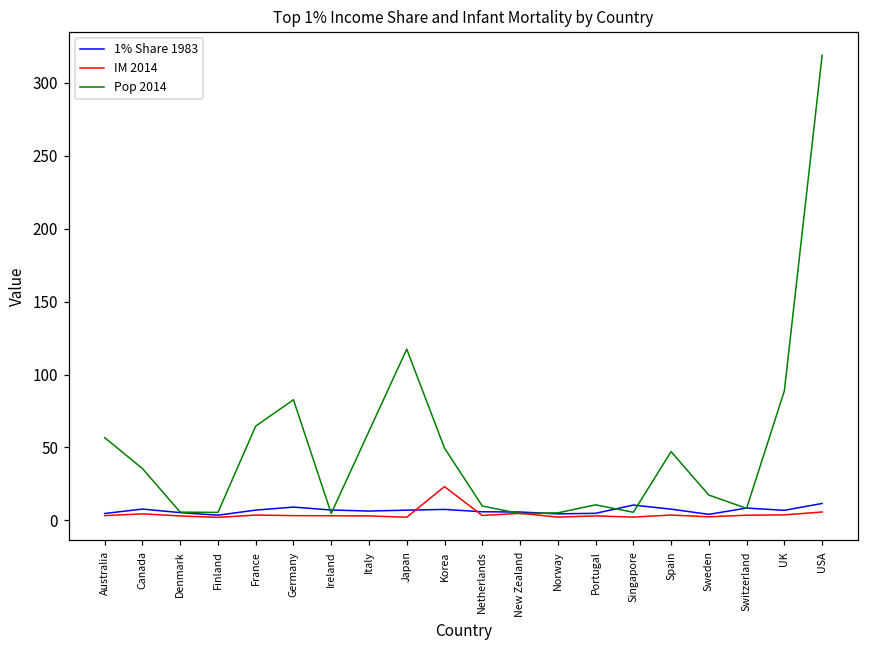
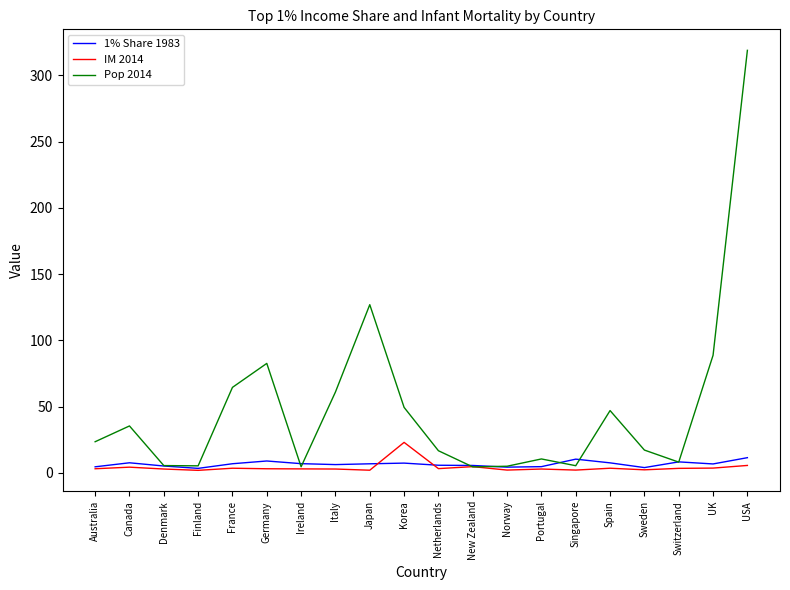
Pop 2014, Australia: 57 -> 24
Pop 2014, Japan: 117 -> 127
Pop 2014, Netherlands: 10 -> 17
